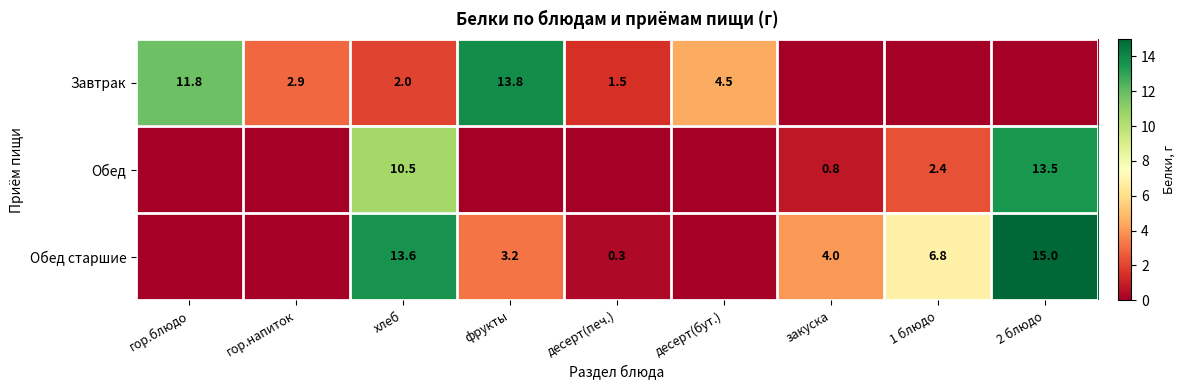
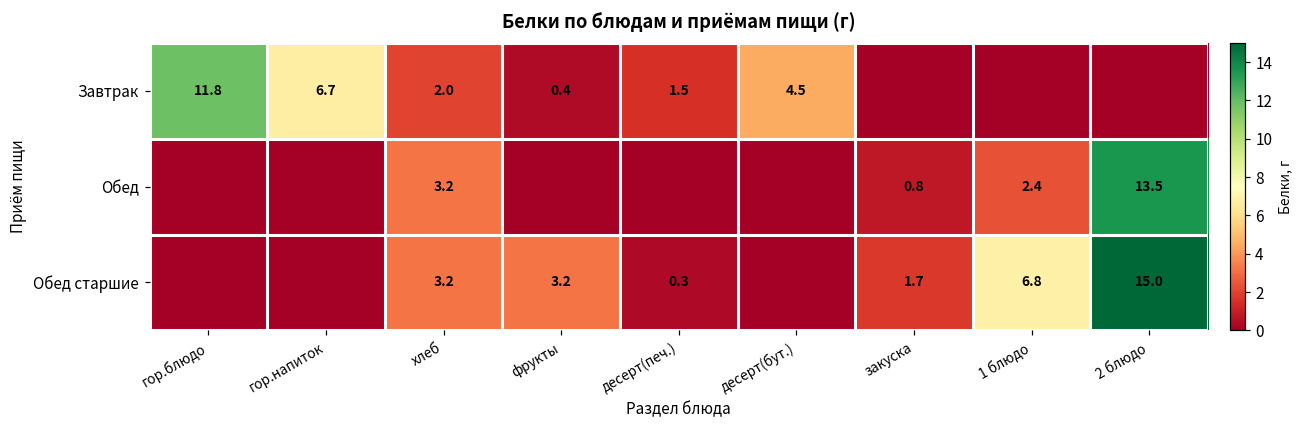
Завтрак, гор.напиток: 2.9 -> 6.7
Завтрак, фрукты: 13.8 -> 0.4
Обед, хлеб: 10.5 -> 3.2
Обед старшие, хлеб: 13.6 -> 3.2
Обед старшие, закуска: 4.0 -> 1.7
